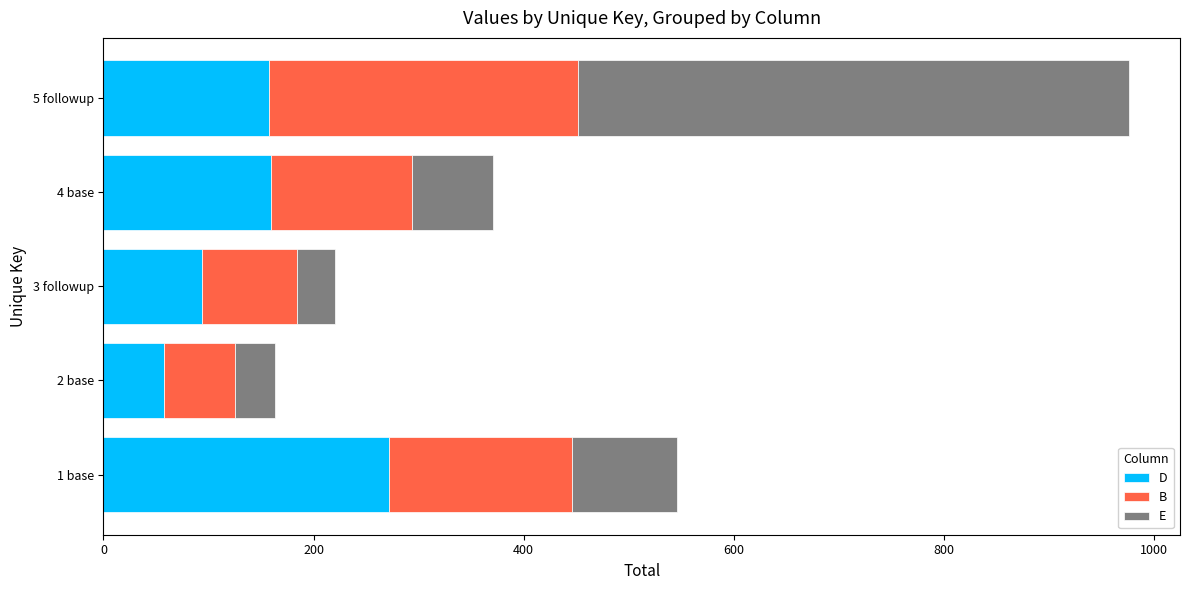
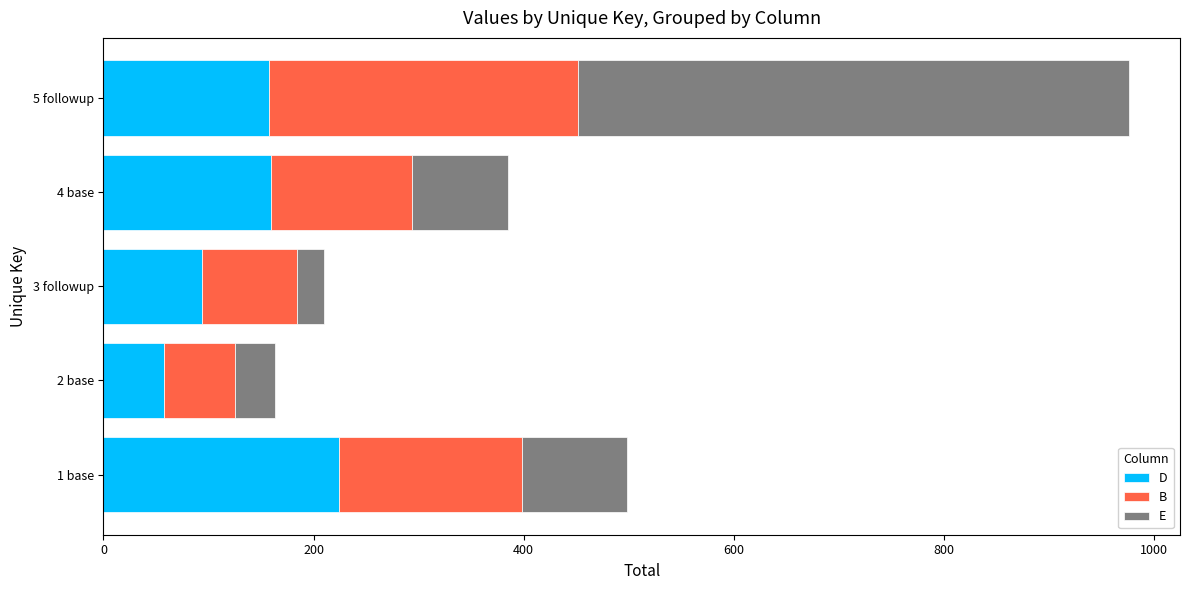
E, 4 base: 77 -> 91
E, 3 followup: 36 -> 26
D, 1 base: 272 -> 224
